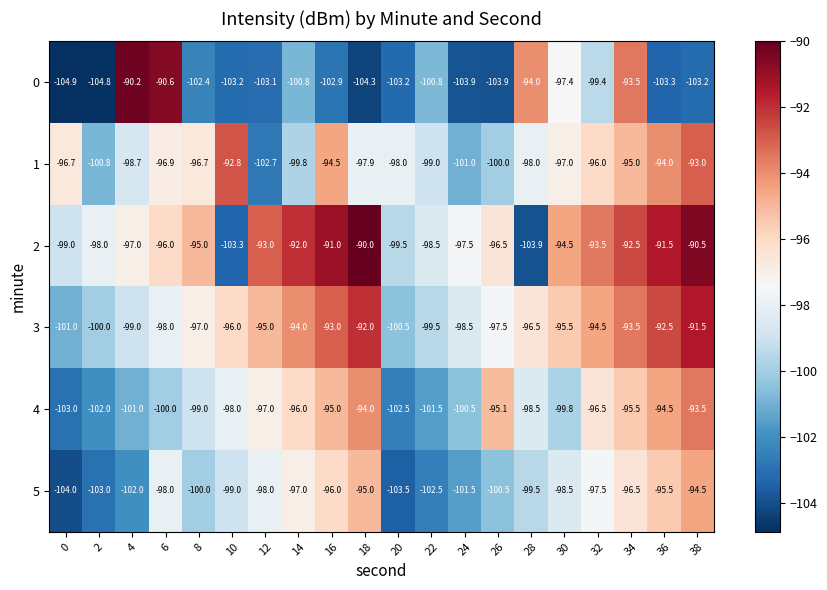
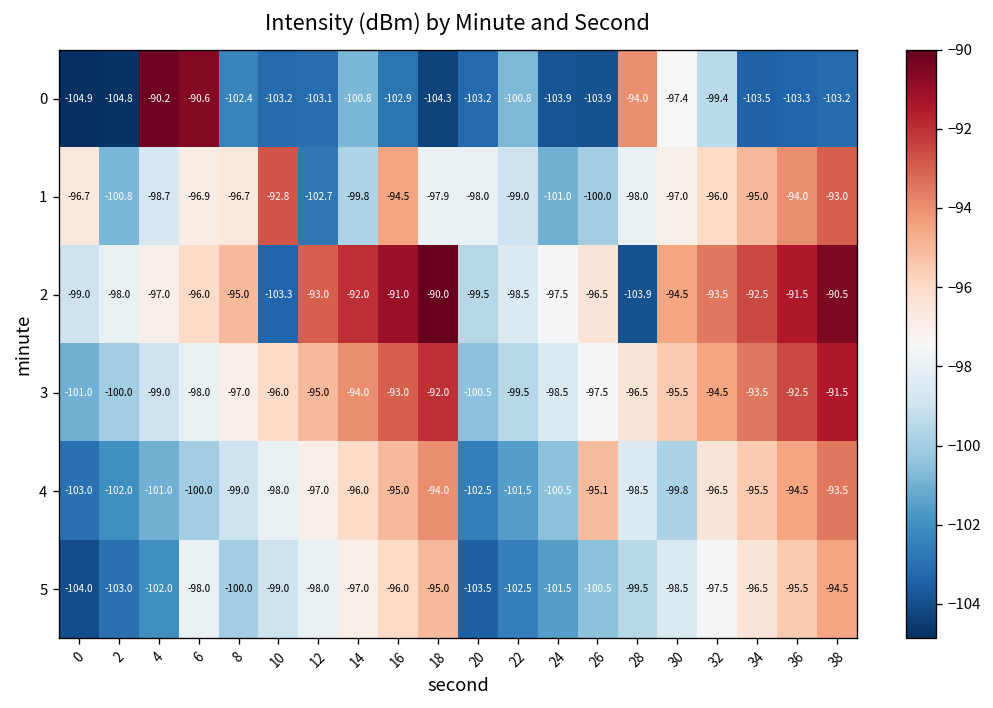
0, 34: -93.5 -> -103.5
